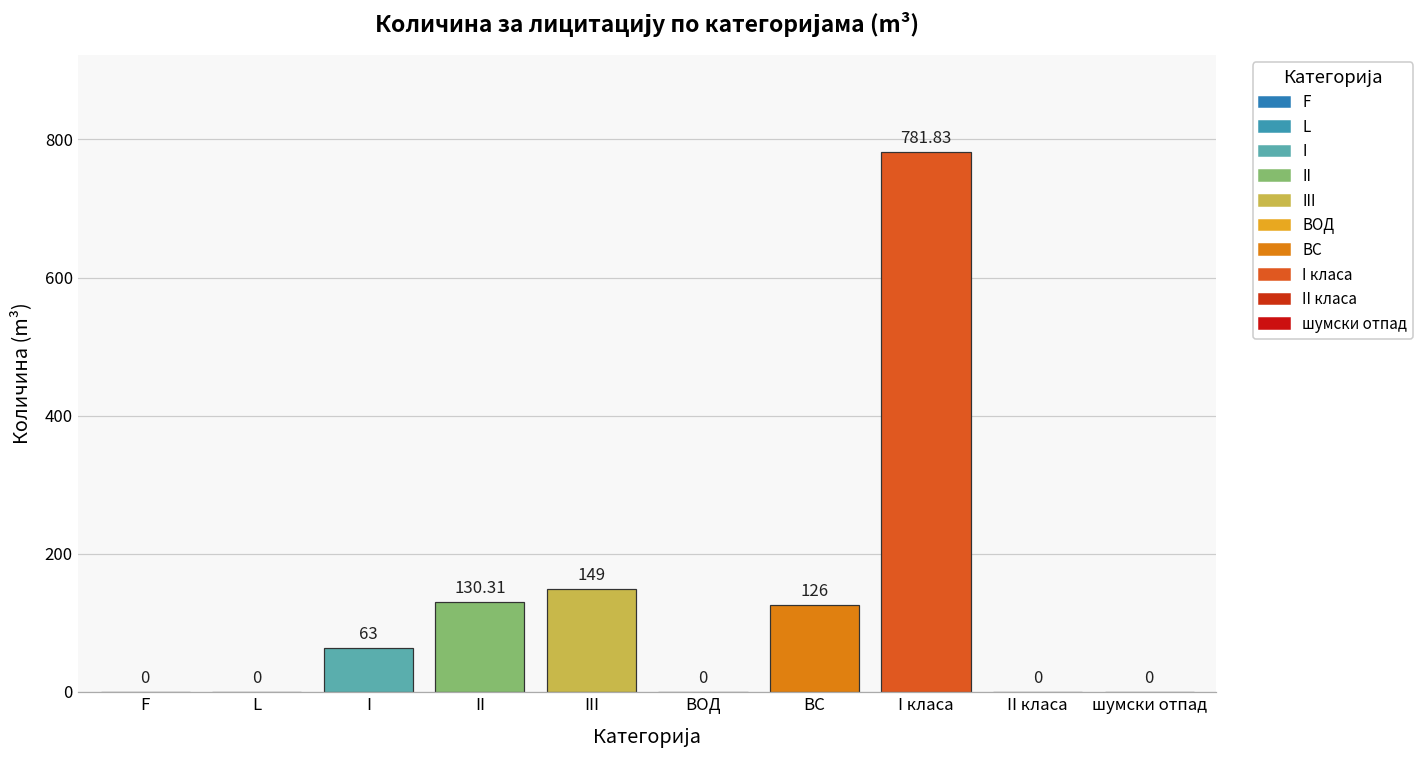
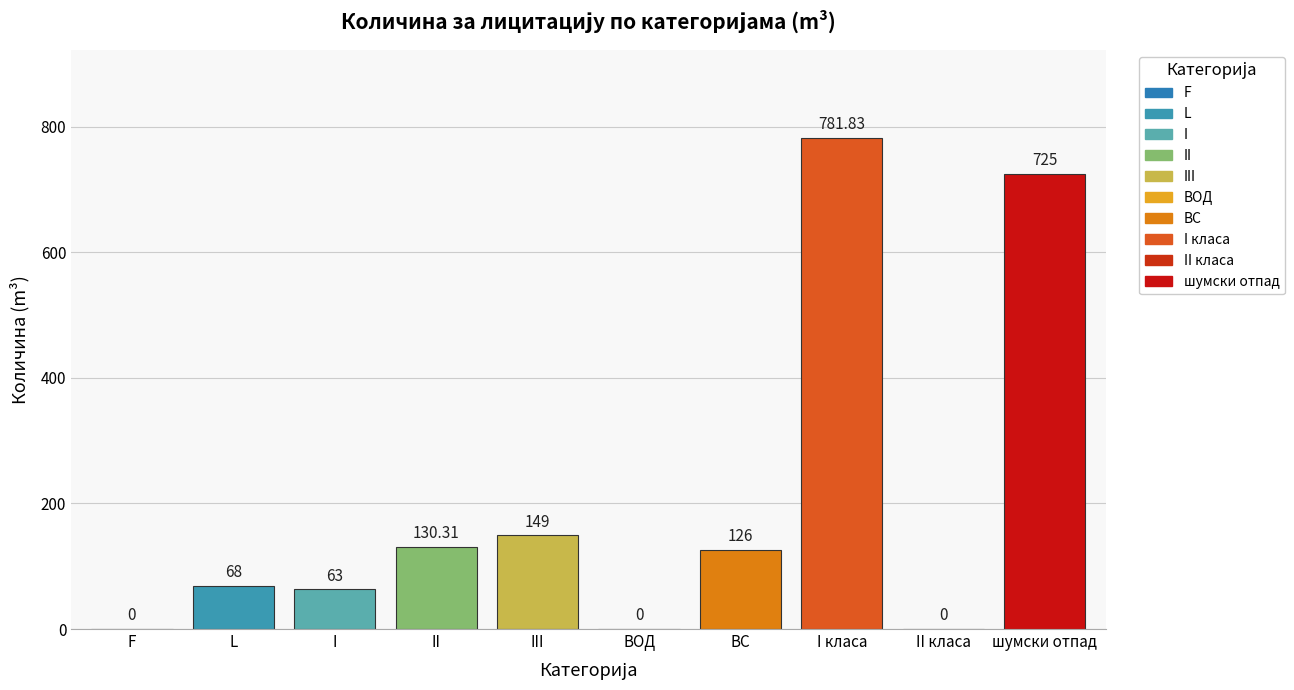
L: 0 -> 68
шумски отпад: 0 -> 725
